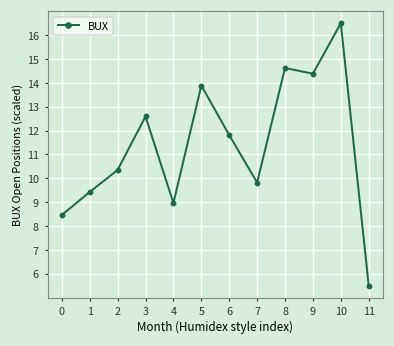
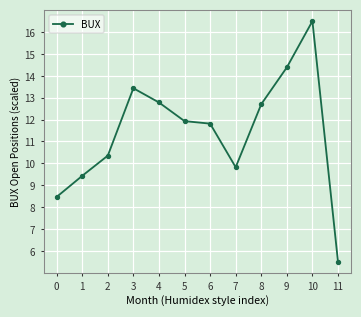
3: 12.6 -> 13.4
4: 9.0 -> 12.8
5: 13.9 -> 11.9
8: 14.6 -> 12.7
